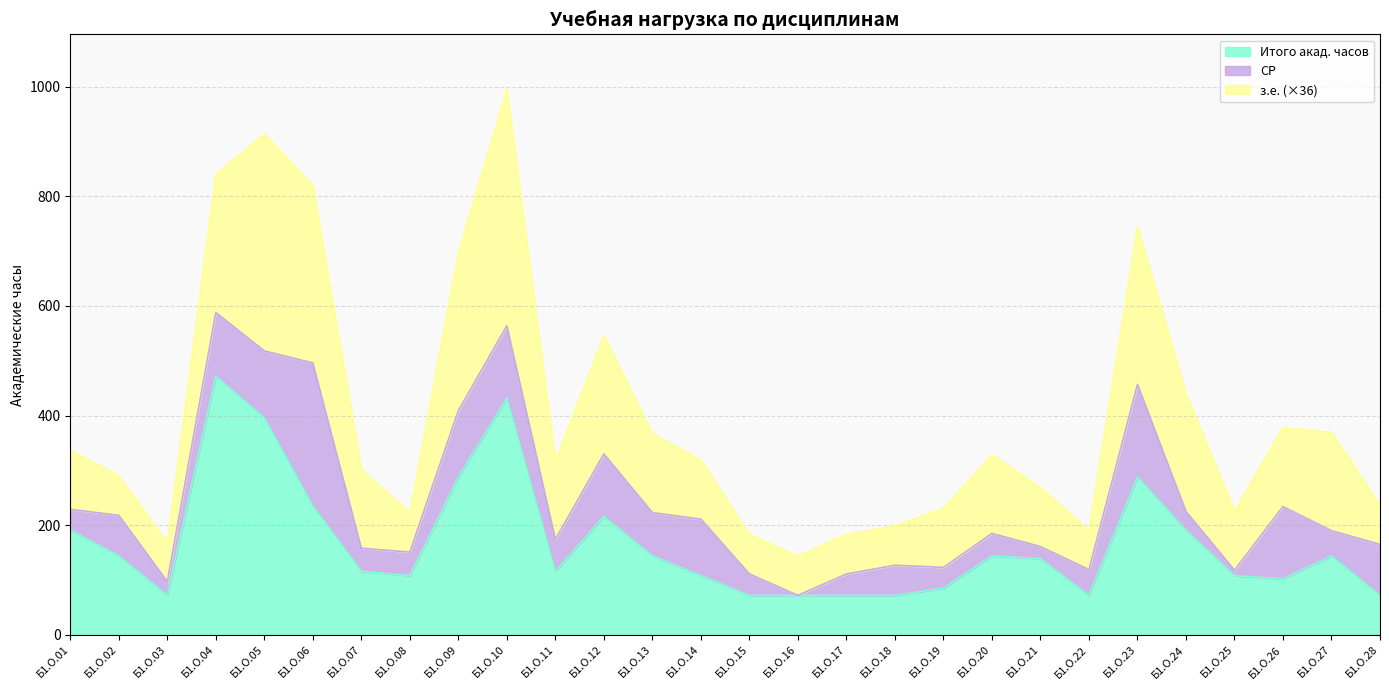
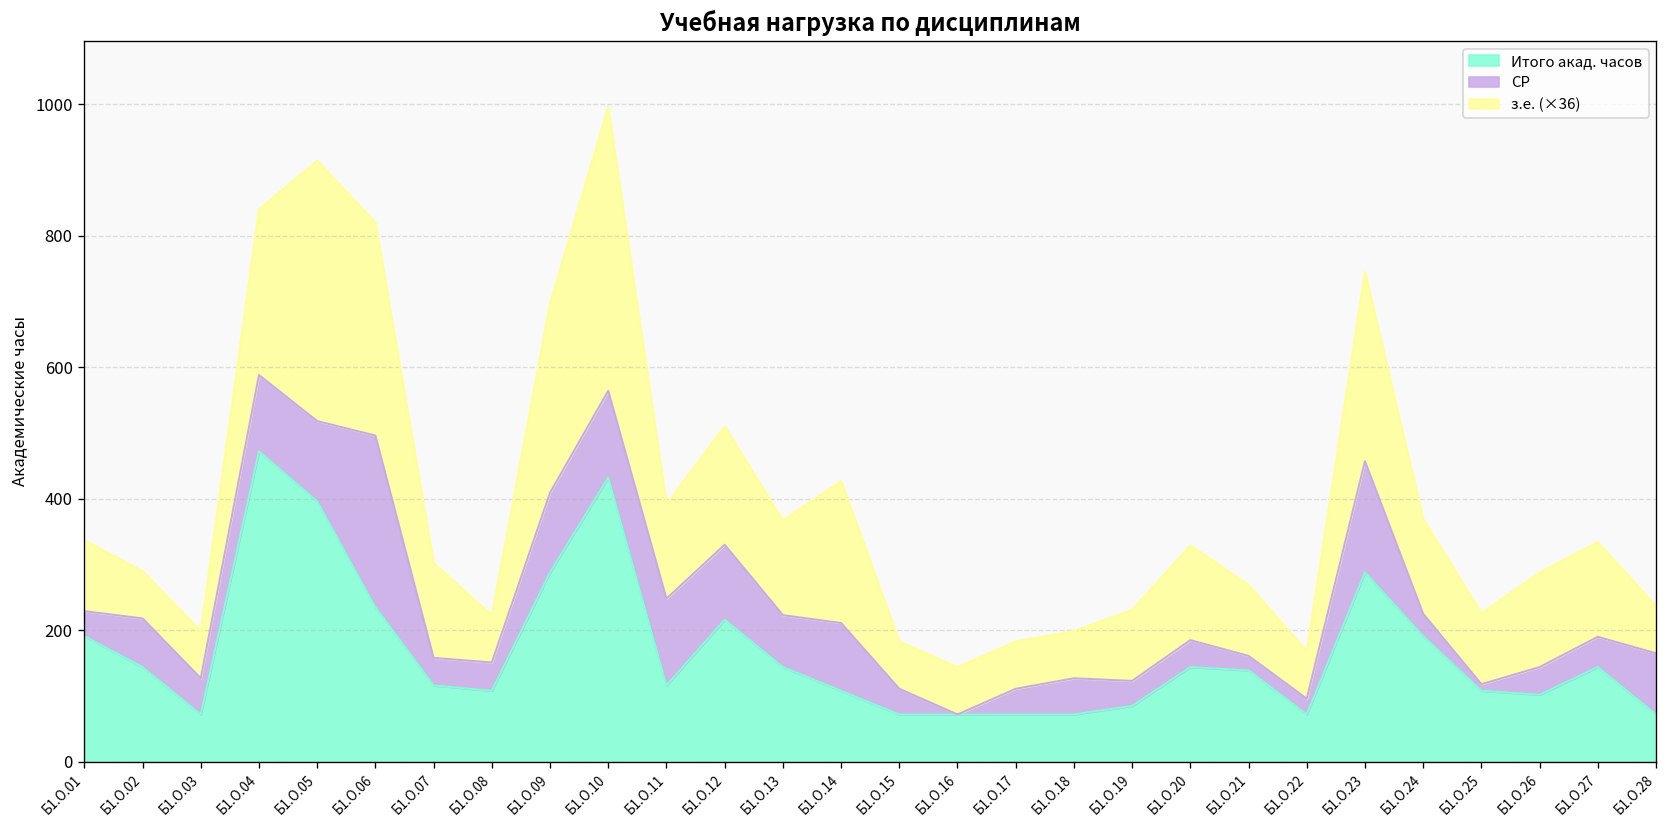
СР, Б1.О.03: 30 -> 60
СР, Б1.О.11: 60 -> 130
з.е. (×36), Б1.О.12: 220 -> 180
з.е. (×36), Б1.О.14: 110 -> 220
СР, Б1.О.22: 50 -> 20
з.е. (×36), Б1.О.24: 220 -> 140
СР, Б1.О.26: 130 -> 40
з.е. (×36), Б1.О.27: 180 -> 140
